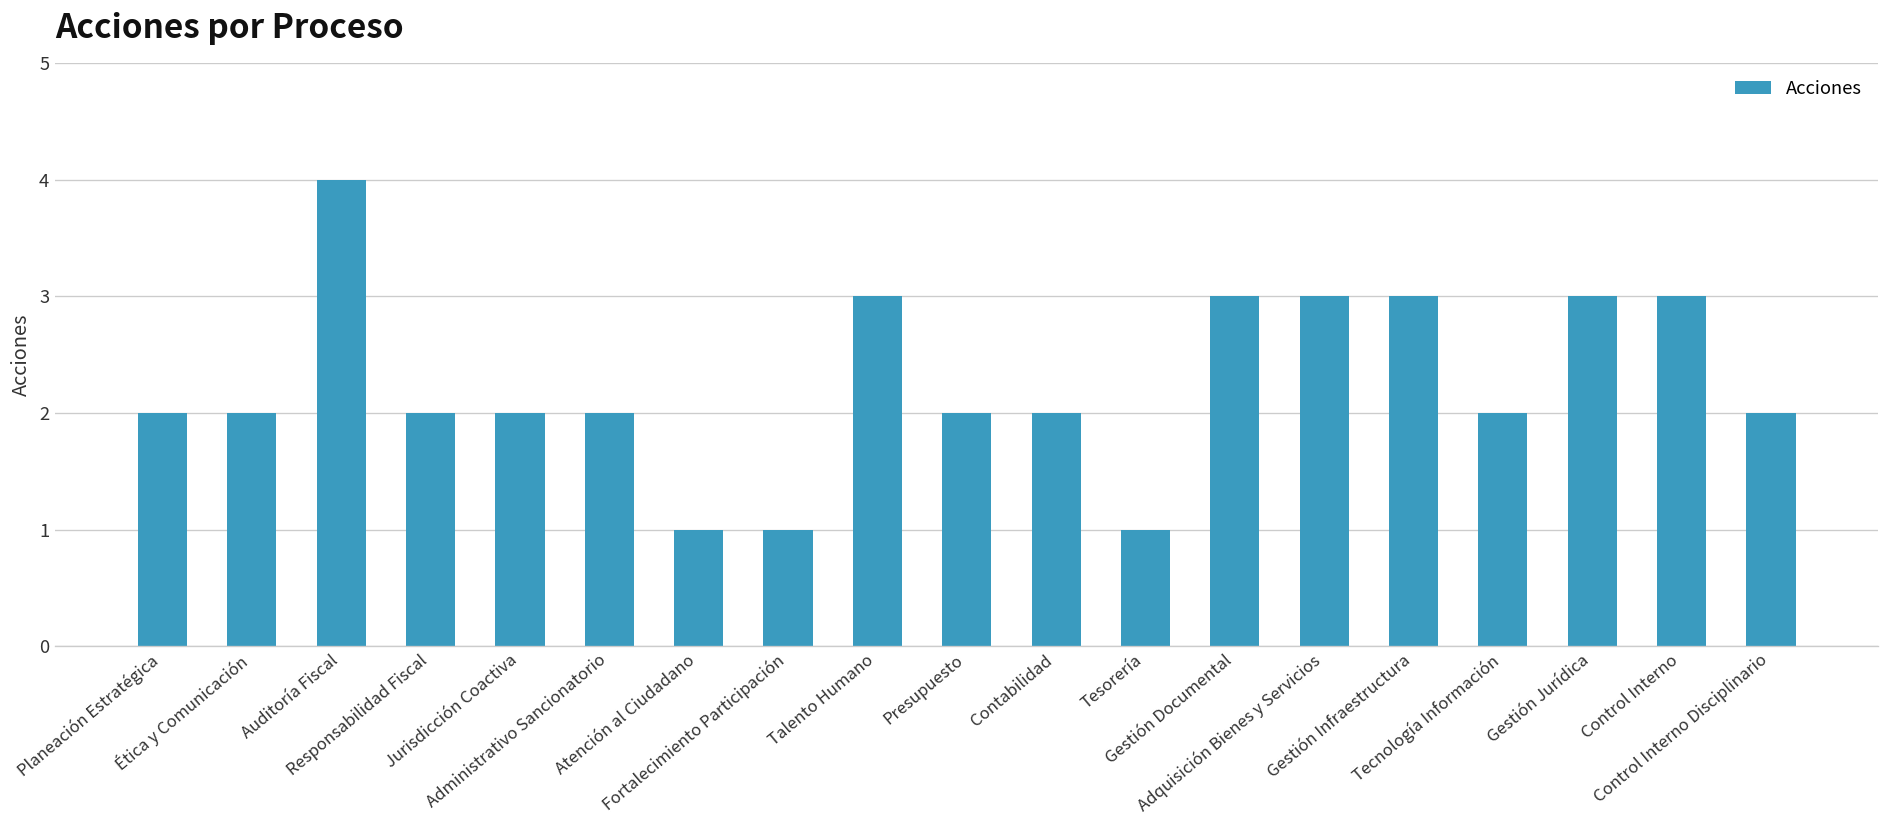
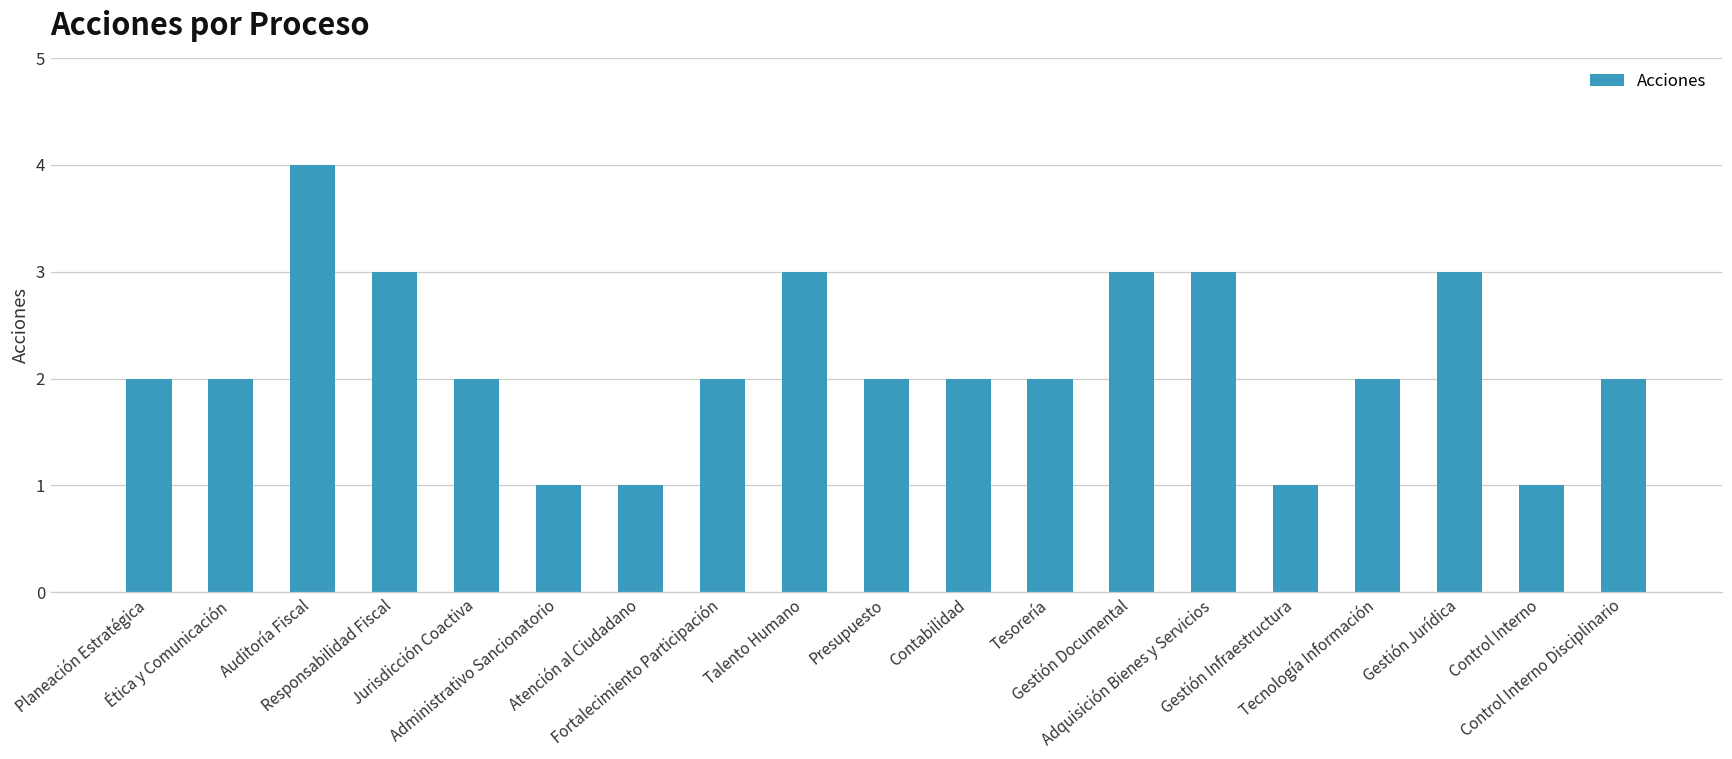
Responsabilidad Fiscal: 2 -> 3
Administrativo Sancionatorio: 2 -> 1
Fortalecimiento Participación: 1 -> 2
Tesorería: 1 -> 2
Gestión Infraestructura: 3 -> 1
Control Interno: 3 -> 1
